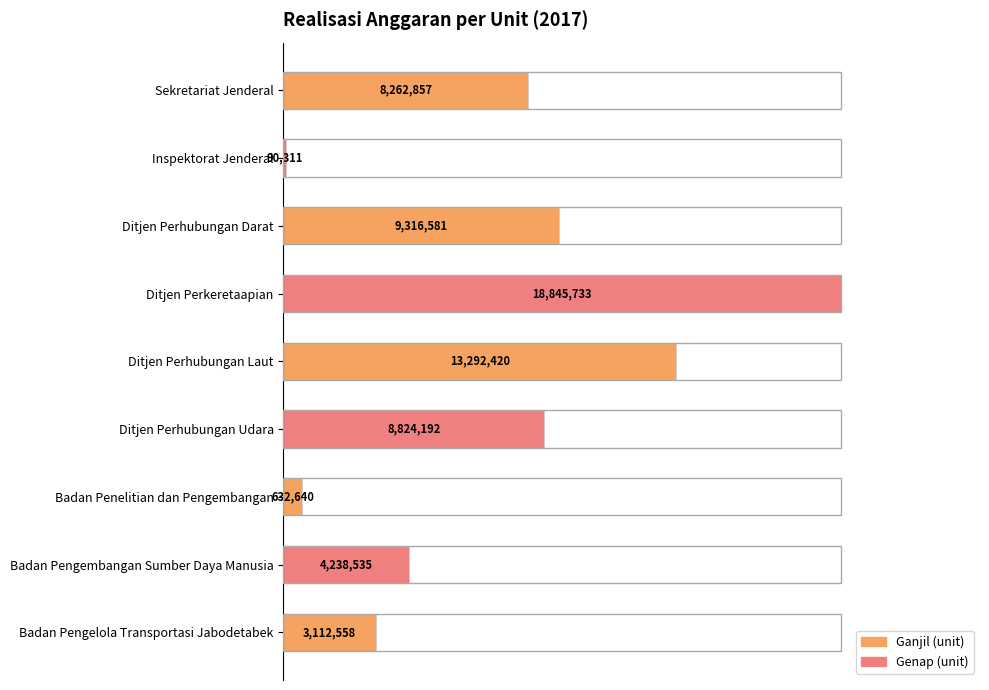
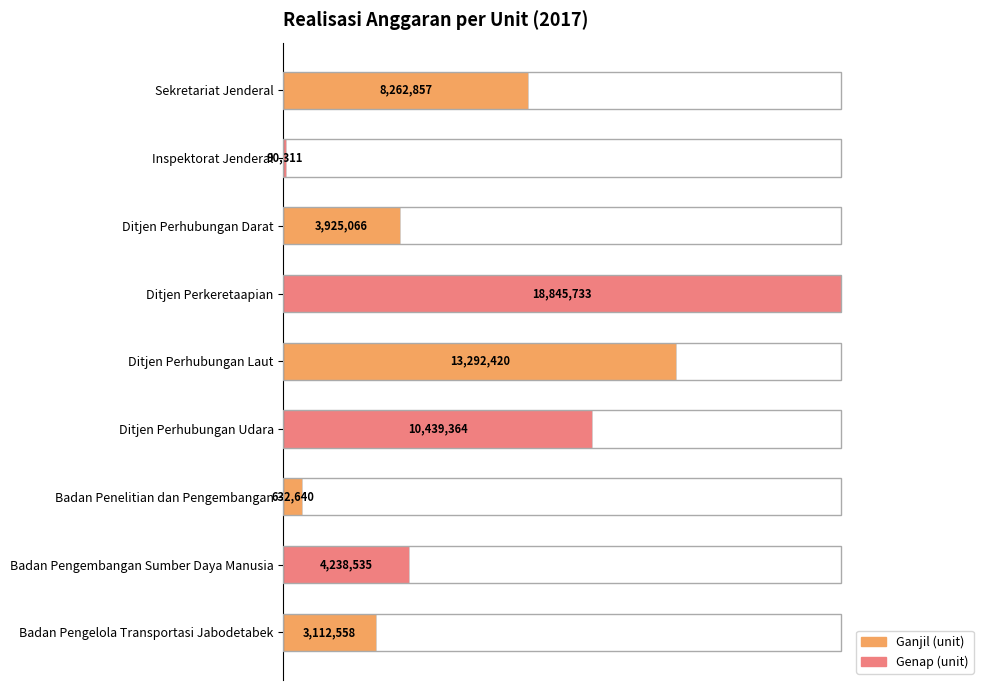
Ditjen Perhubungan Darat: 9,316,581 -> 3,925,066
Ditjen Perhubungan Udara: 8,824,192 -> 10,439,364
